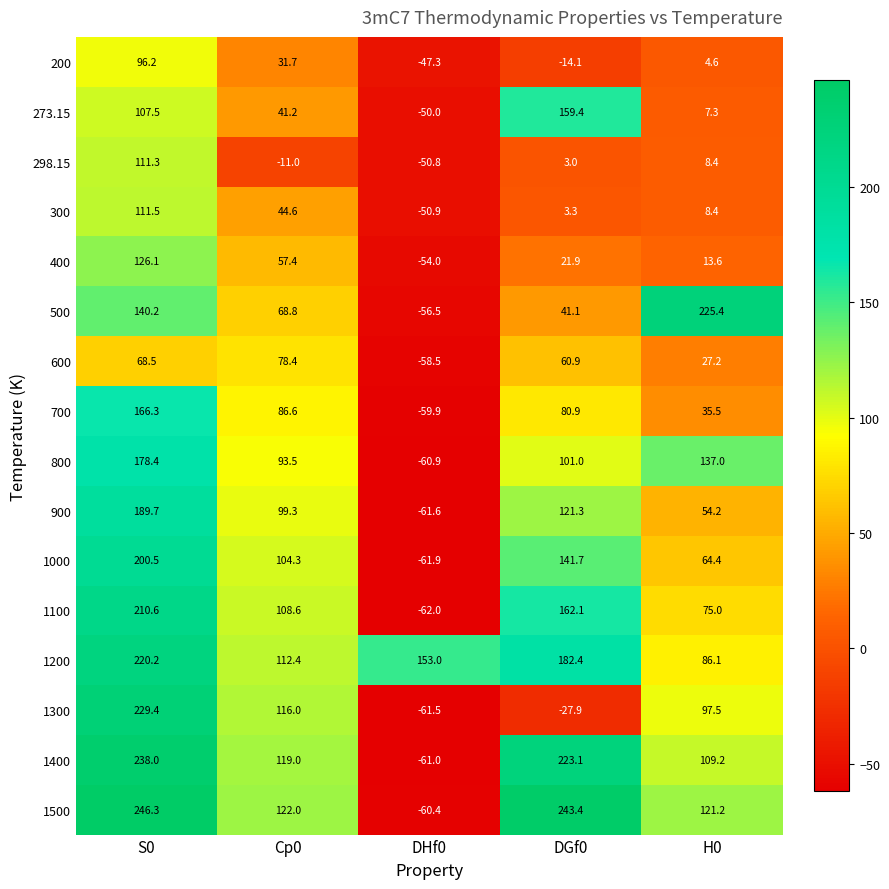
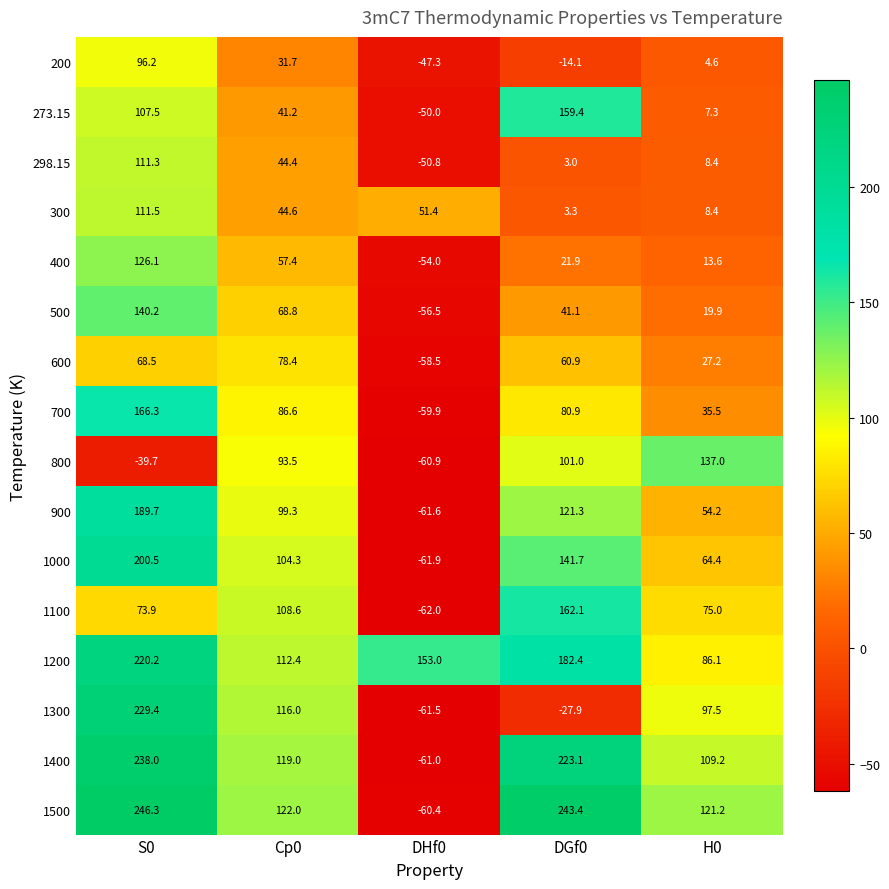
298.15, Cp0: -11.0 -> 44.4
300, DHf0: -50.9 -> 51.4
500, H0: 225.4 -> 19.9
800, S0: 178.4 -> -39.7
1100, S0: 210.6 -> 73.9
